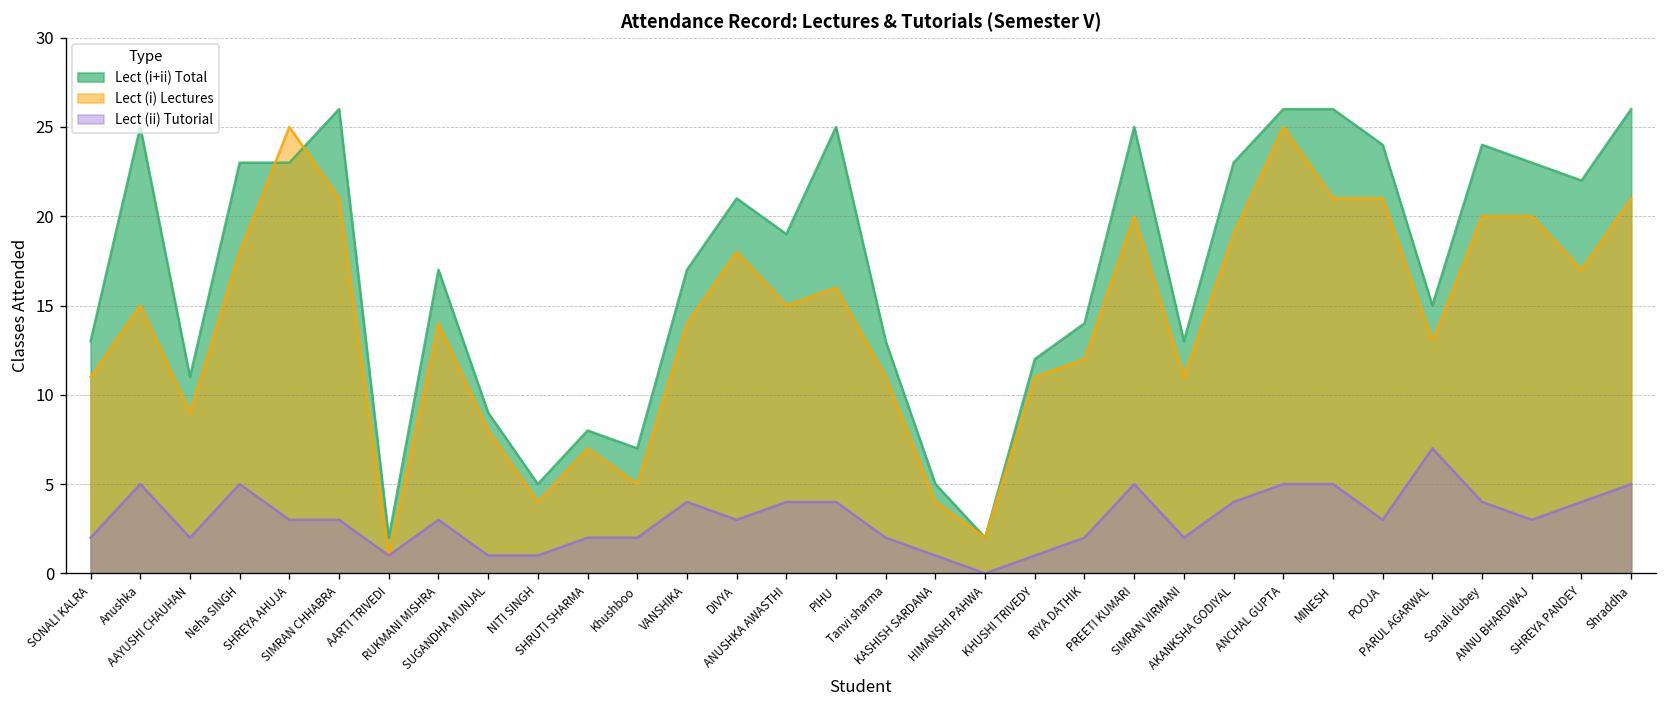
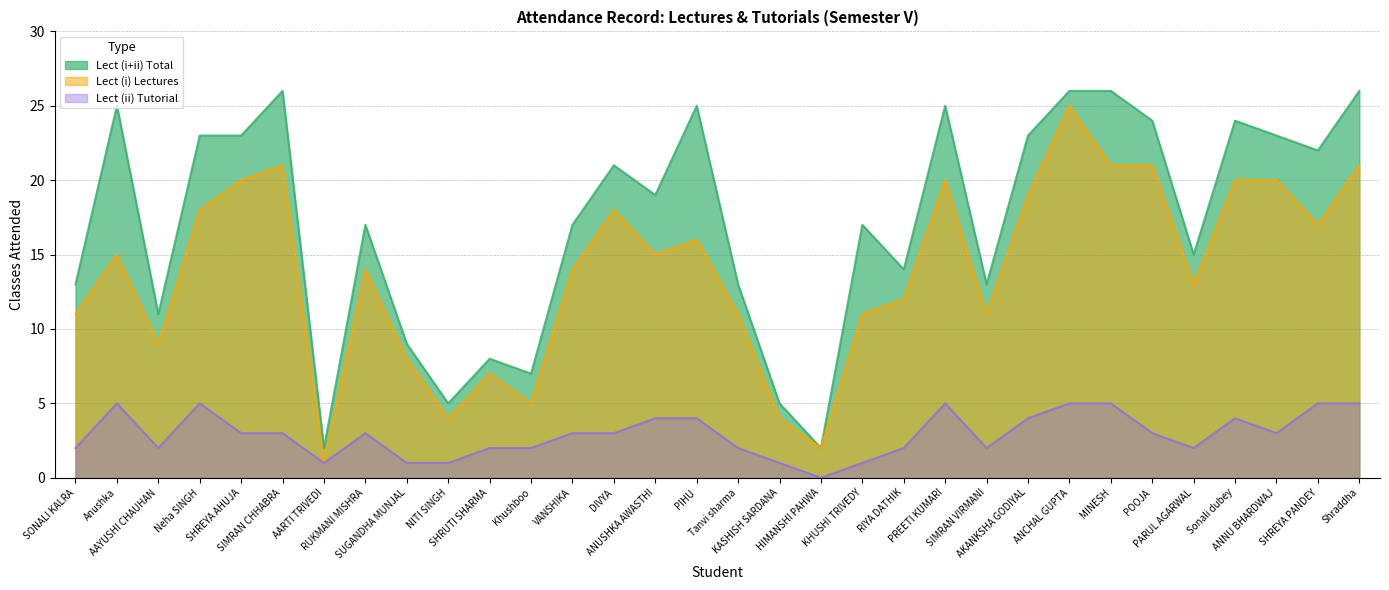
Lect (i) Lectures, SHREYA AHUJA: 25 -> 20
Lect (ii) Tutorial, VANSHIKA: 4 -> 3
Lect (i+ii) Total, KHUSHI TRIVEDY: 12 -> 17
Lect (ii) Tutorial, PARUL AGARWAL: 7 -> 2
Lect (ii) Tutorial, SHREYA PANDEY: 4 -> 5
